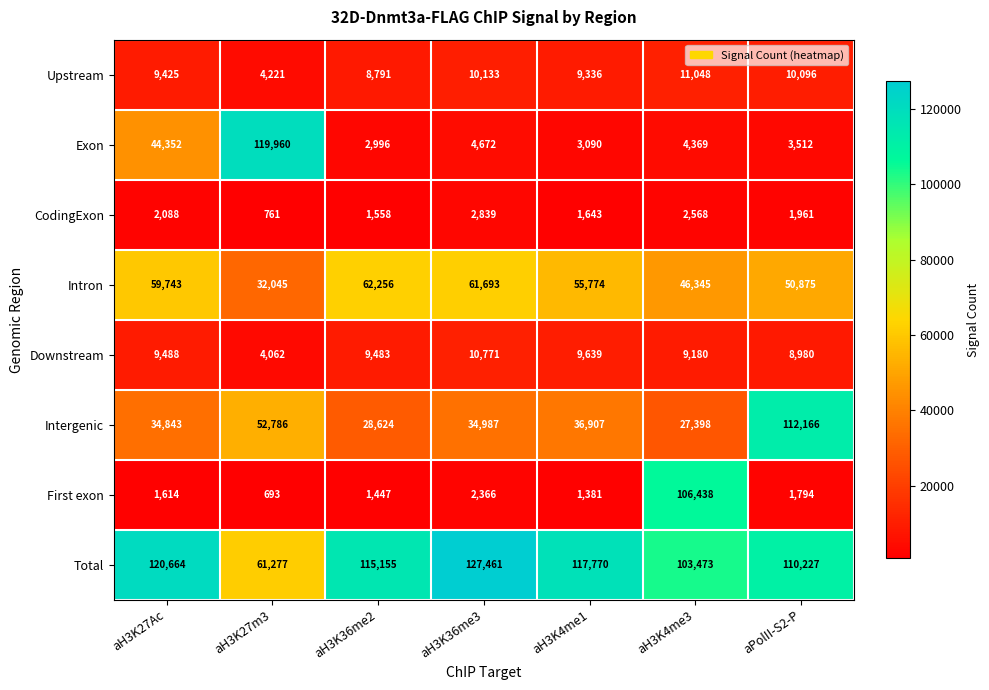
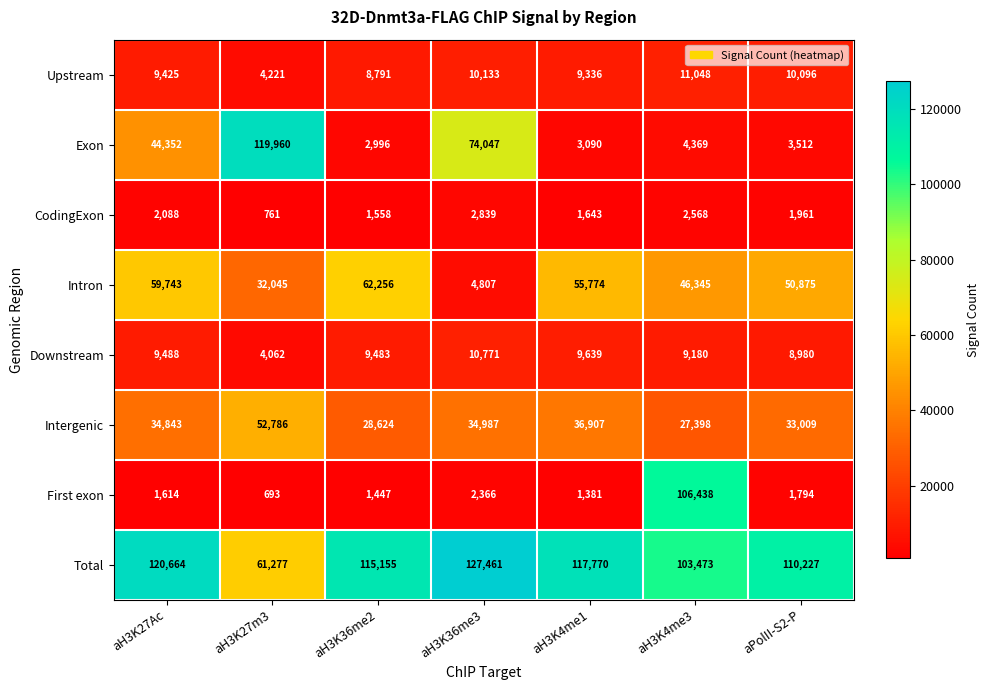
Exon, aH3K36me3: 4,672 -> 74,047
Intron, aH3K36me3: 61,693 -> 4,807
Intergenic, aPolII-S2-P: 112,166 -> 33,009
